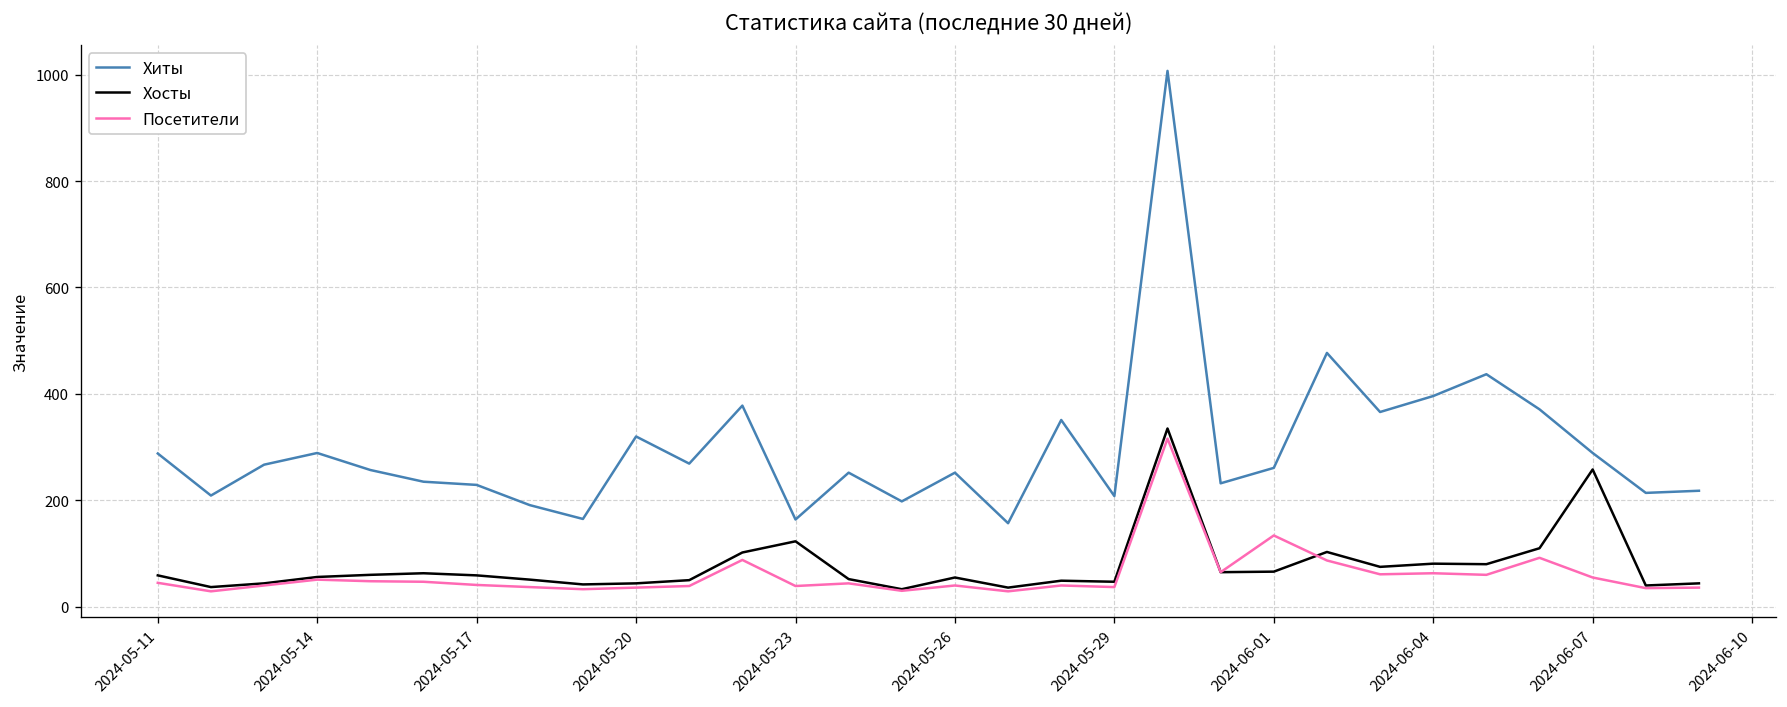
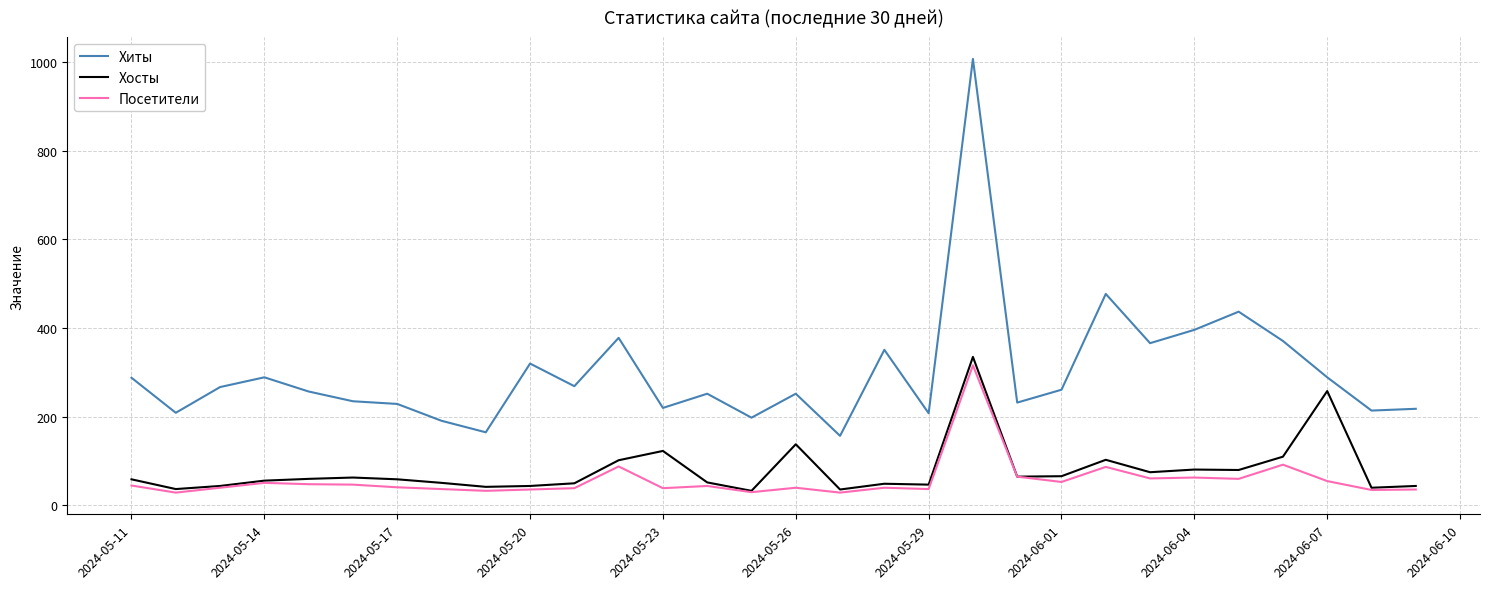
Хиты, 2024-05-23: 160 -> 220
Хосты, 2024-05-26: 60 -> 140
Посетители, 2024-06-01: 130 -> 50
